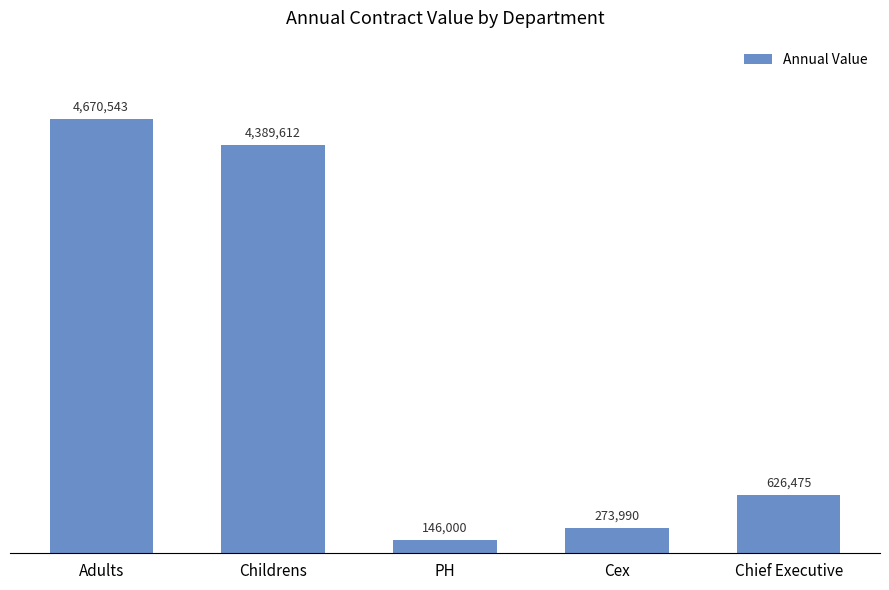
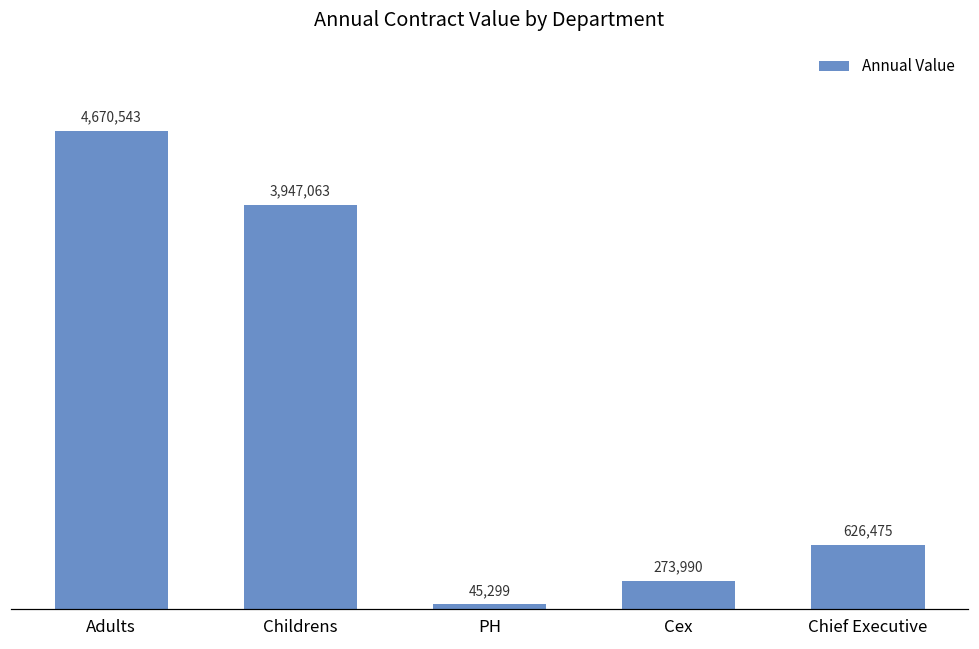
Childrens: 4,389,612 -> 3,947,063
PH: 146,000 -> 45,299
